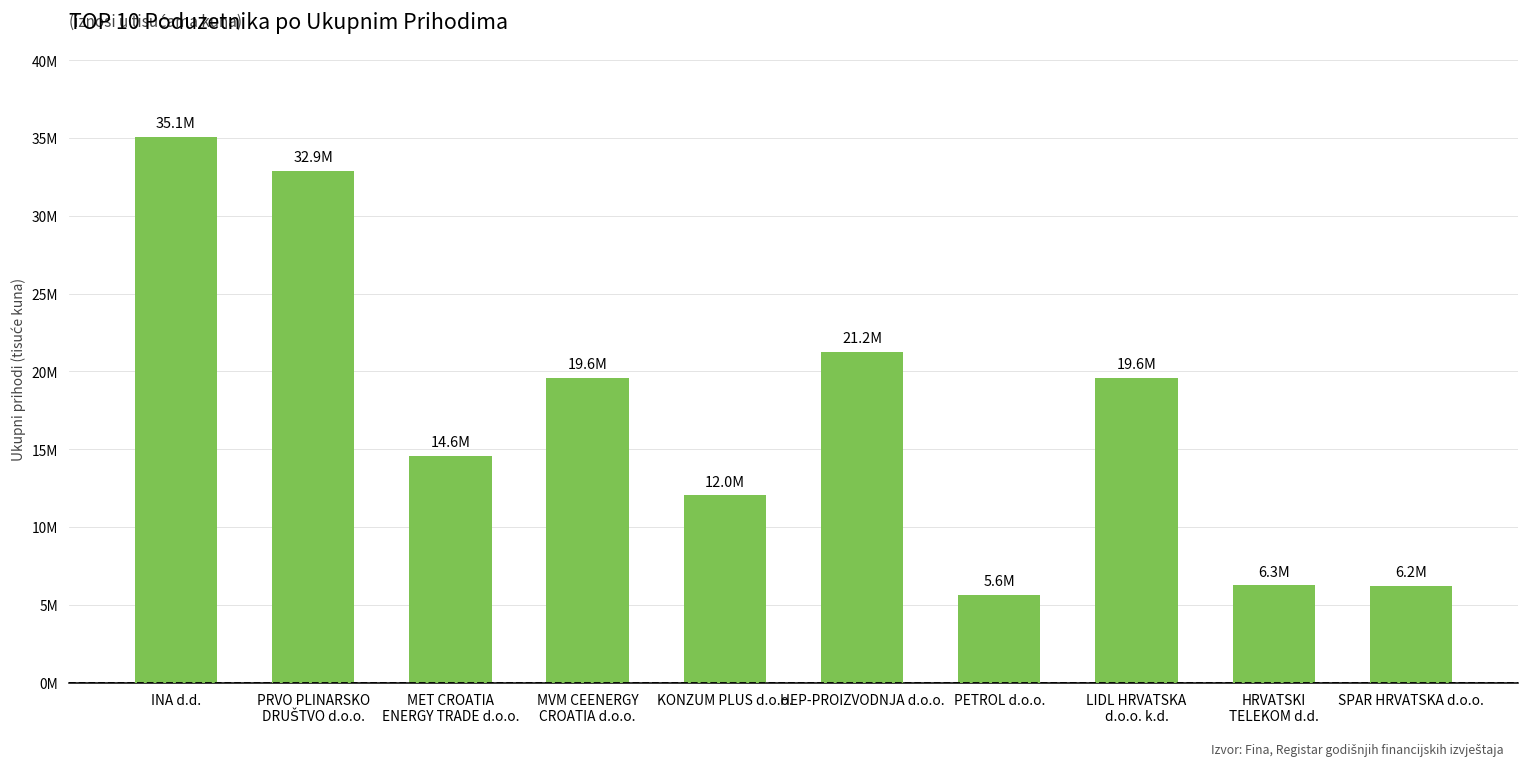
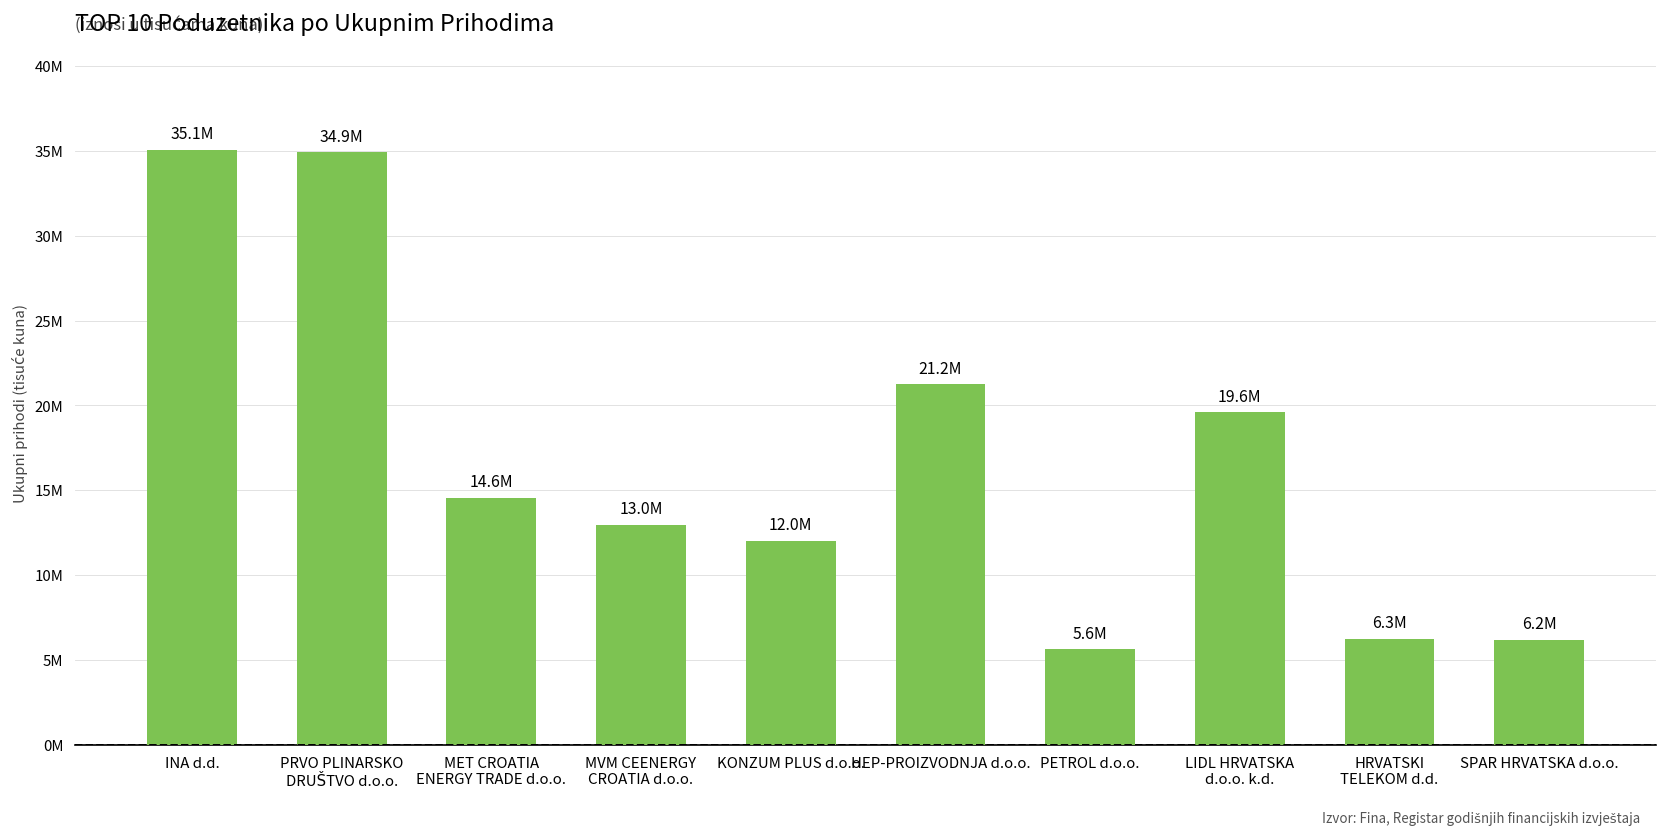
PRVO PLINARSKO DRUŠTVO d.o.o.: 32.9M -> 34.9M
MVM CEENERGY CROATIA d.o.o.: 19.6M -> 13.0M
